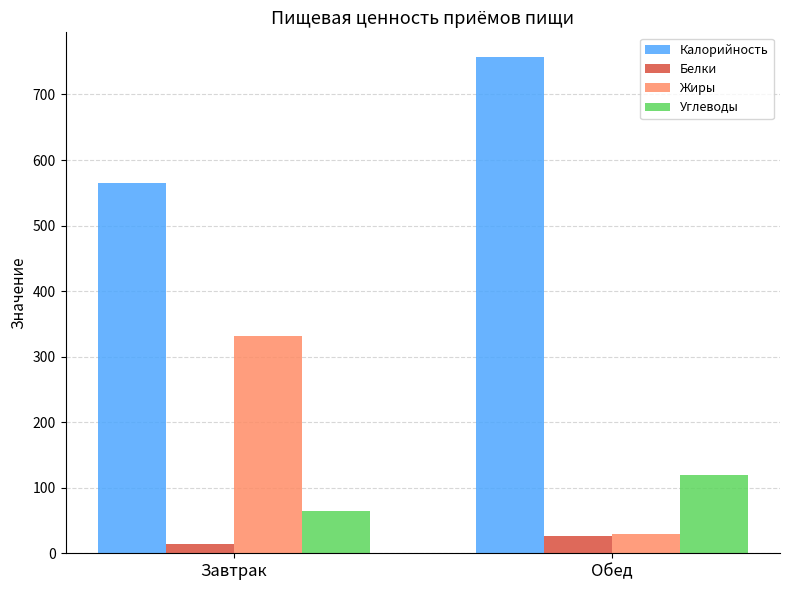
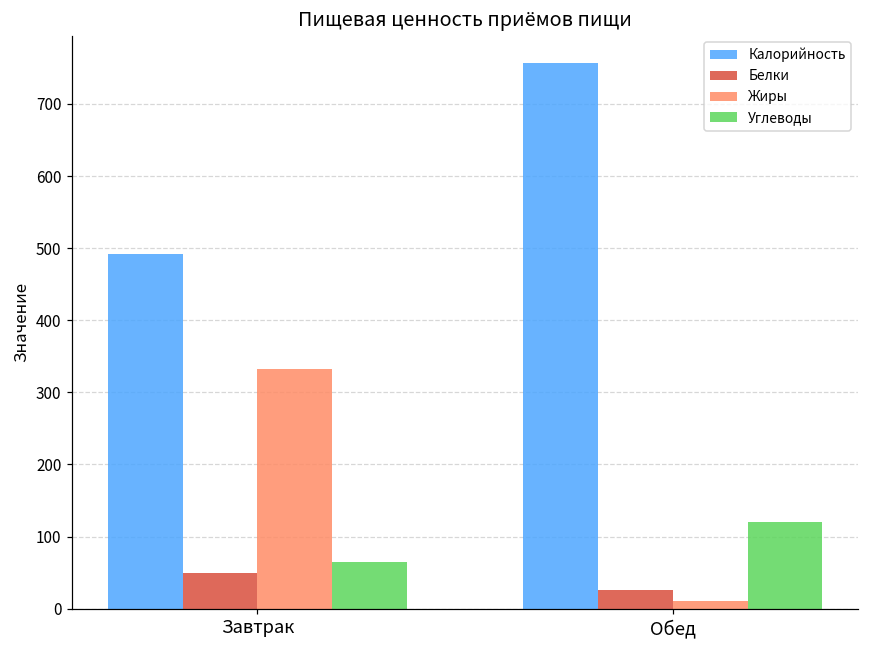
Калорийность, Завтрак: 570 -> 490
Белки, Завтрак: 10 -> 50
Жиры, Обед: 30 -> 10
